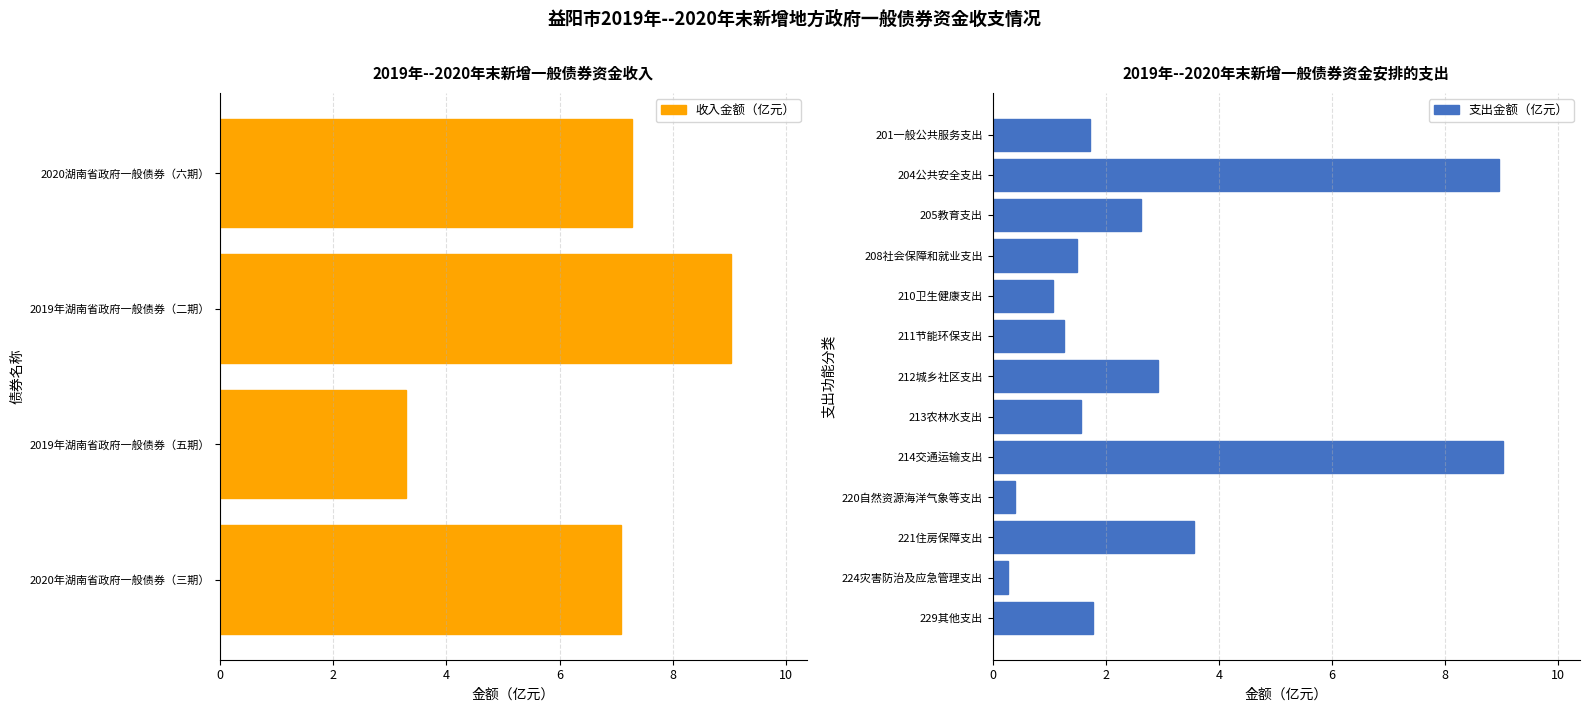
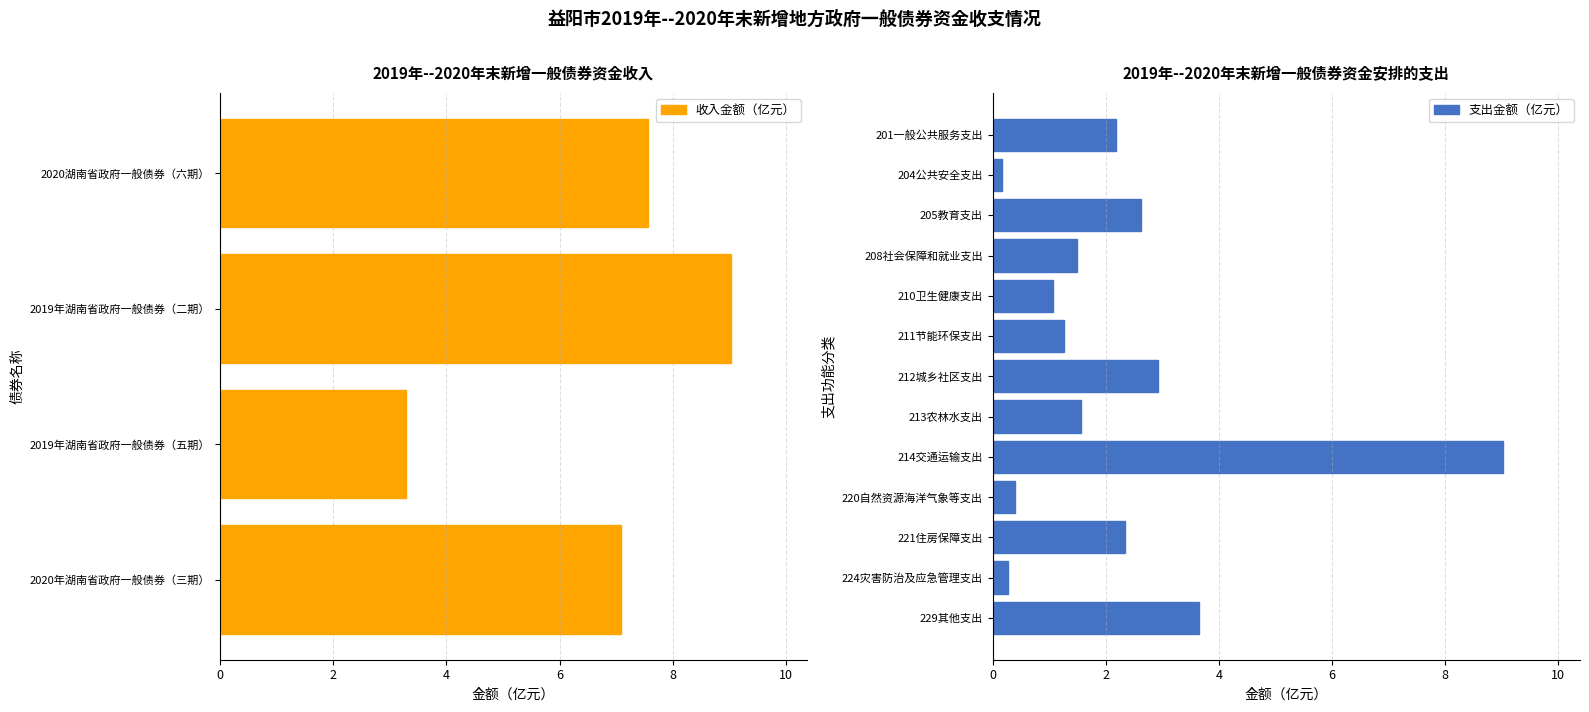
2019年--2020年末新增一般债券资金收入, 2020湖南省政府一般债券（六期）: 7.3 -> 7.6
2019年--2020年末新增一般债券资金安排的支出, 201一般公共服务支出: 1.7 -> 2.2
2019年--2020年末新增一般债券资金安排的支出, 204公共安全支出: 8.9 -> 0.2
2019年--2020年末新增一般债券资金安排的支出, 221住房保障支出: 3.6 -> 2.3
2019年--2020年末新增一般债券资金安排的支出, 229其他支出: 1.8 -> 3.6
